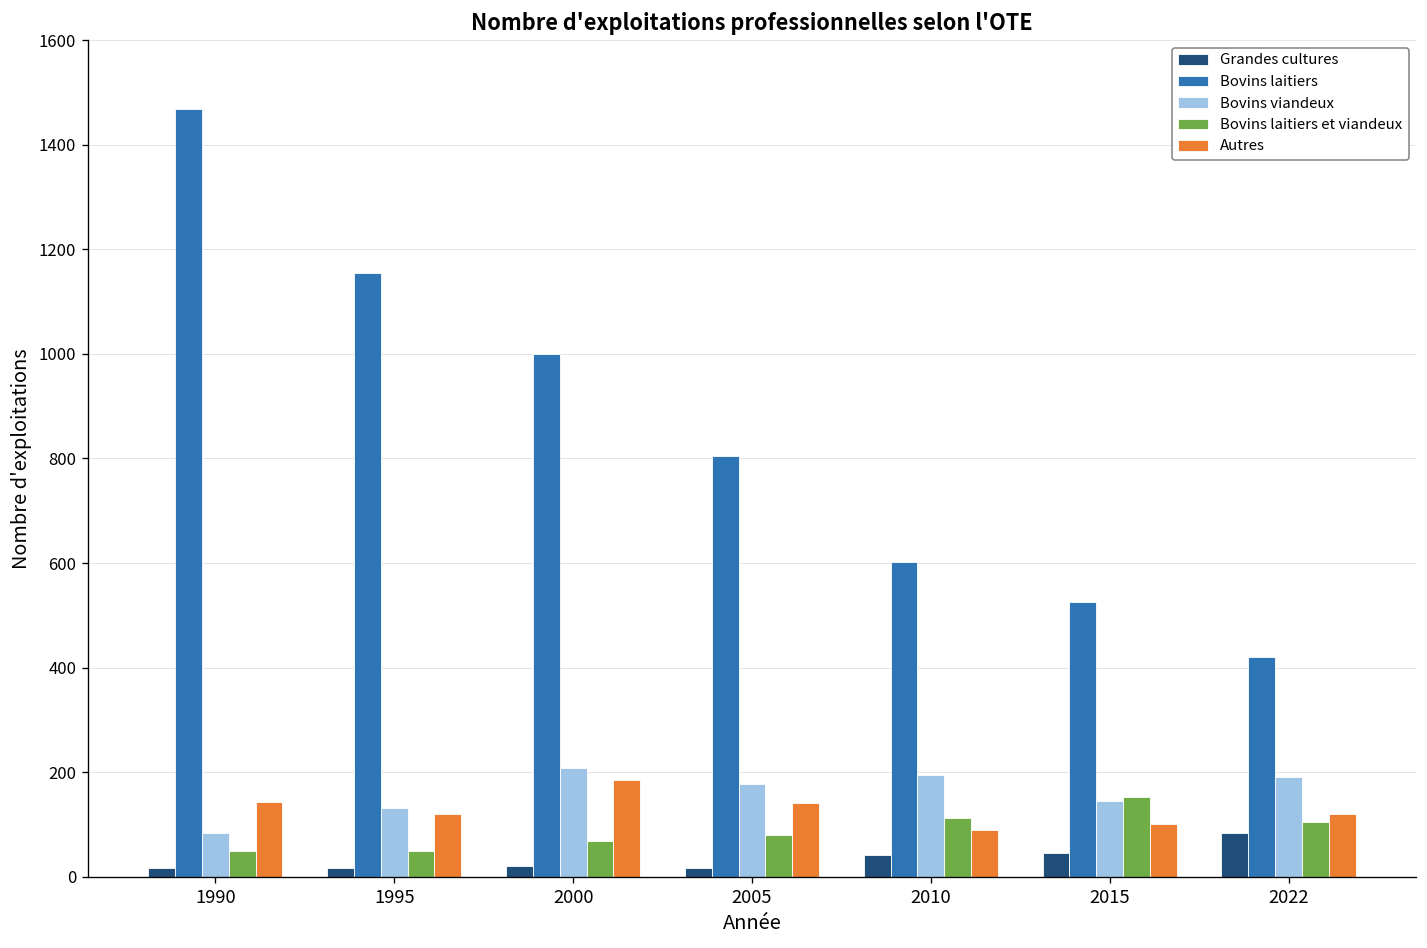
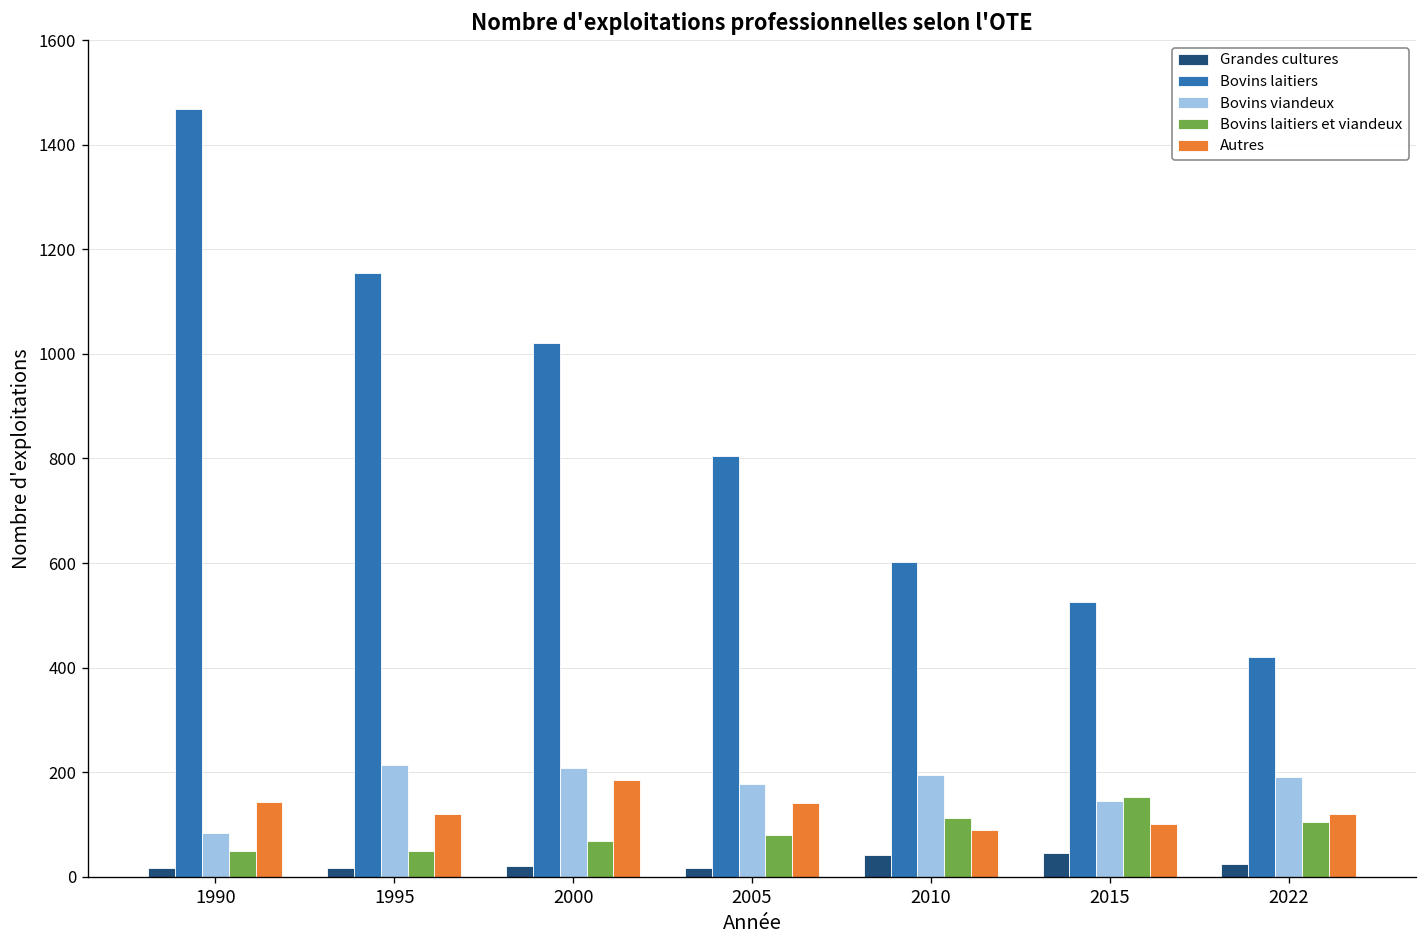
Bovins viandeux, 1995: 130 -> 210
Bovins laitiers, 2000: 1000 -> 1020
Grandes cultures, 2022: 80 -> 20
